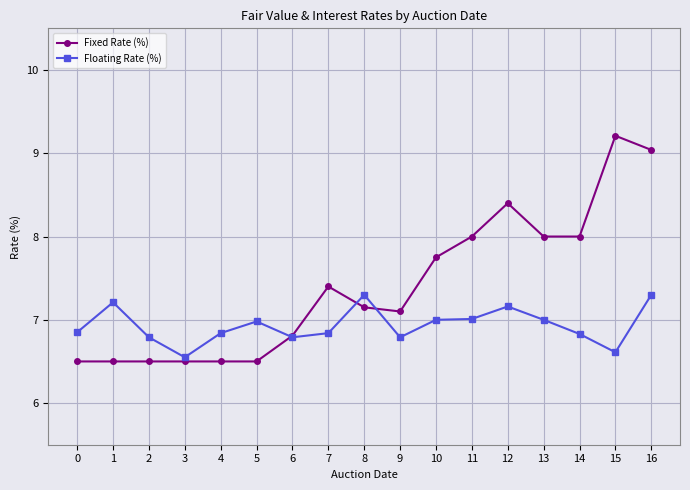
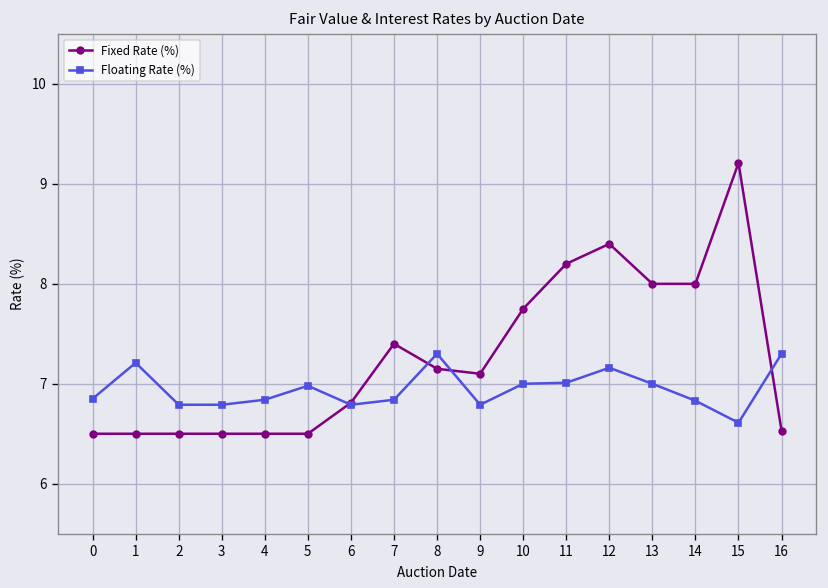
Floating Rate (%), 3: 6.6 -> 6.8
Fixed Rate (%), 11: 8.0 -> 8.2
Fixed Rate (%), 16: 9.0 -> 6.5
